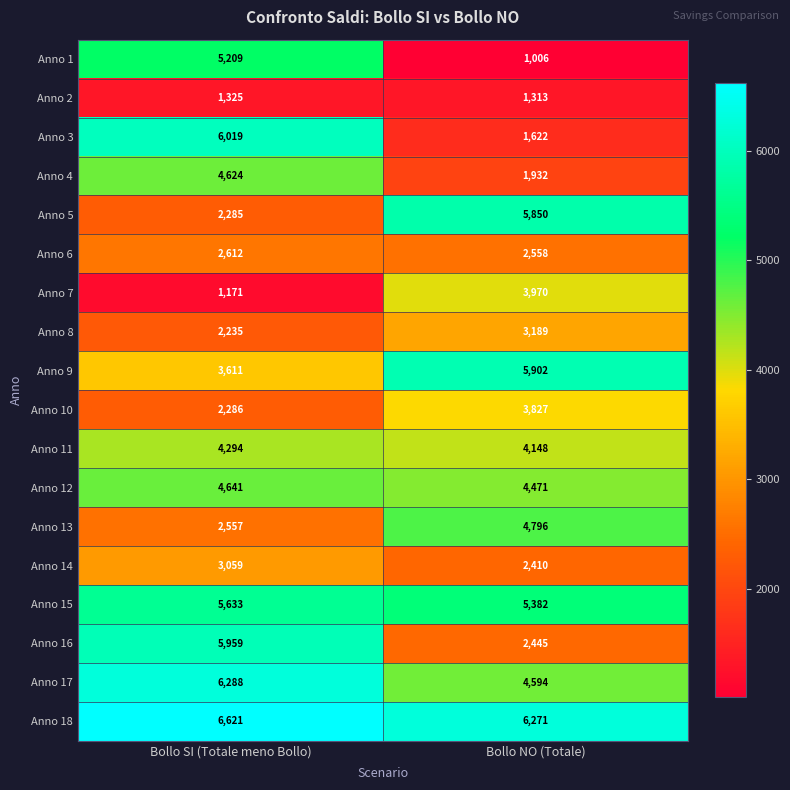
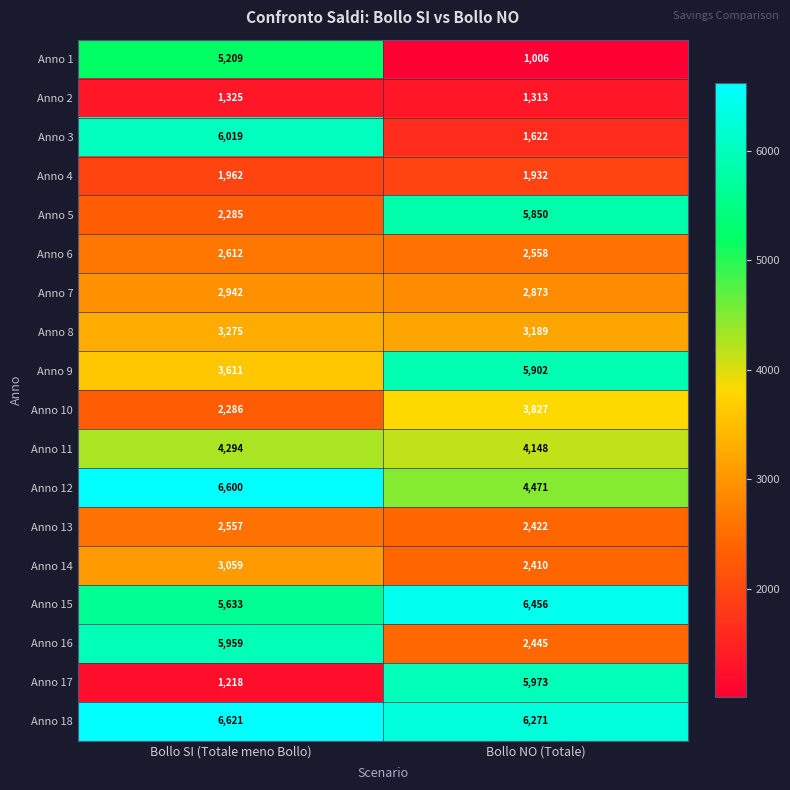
Anno 4, Bollo SI (Totale meno Bollo): 4,624 -> 1,962
Anno 7, Bollo SI (Totale meno Bollo): 1,171 -> 2,942
Anno 7, Bollo NO (Totale): 3,970 -> 2,873
Anno 8, Bollo SI (Totale meno Bollo): 2,235 -> 3,275
Anno 12, Bollo SI (Totale meno Bollo): 4,641 -> 6,600
Anno 13, Bollo NO (Totale): 4,796 -> 2,422
Anno 15, Bollo NO (Totale): 5,382 -> 6,456
Anno 17, Bollo SI (Totale meno Bollo): 6,288 -> 1,218
Anno 17, Bollo NO (Totale): 4,594 -> 5,973
